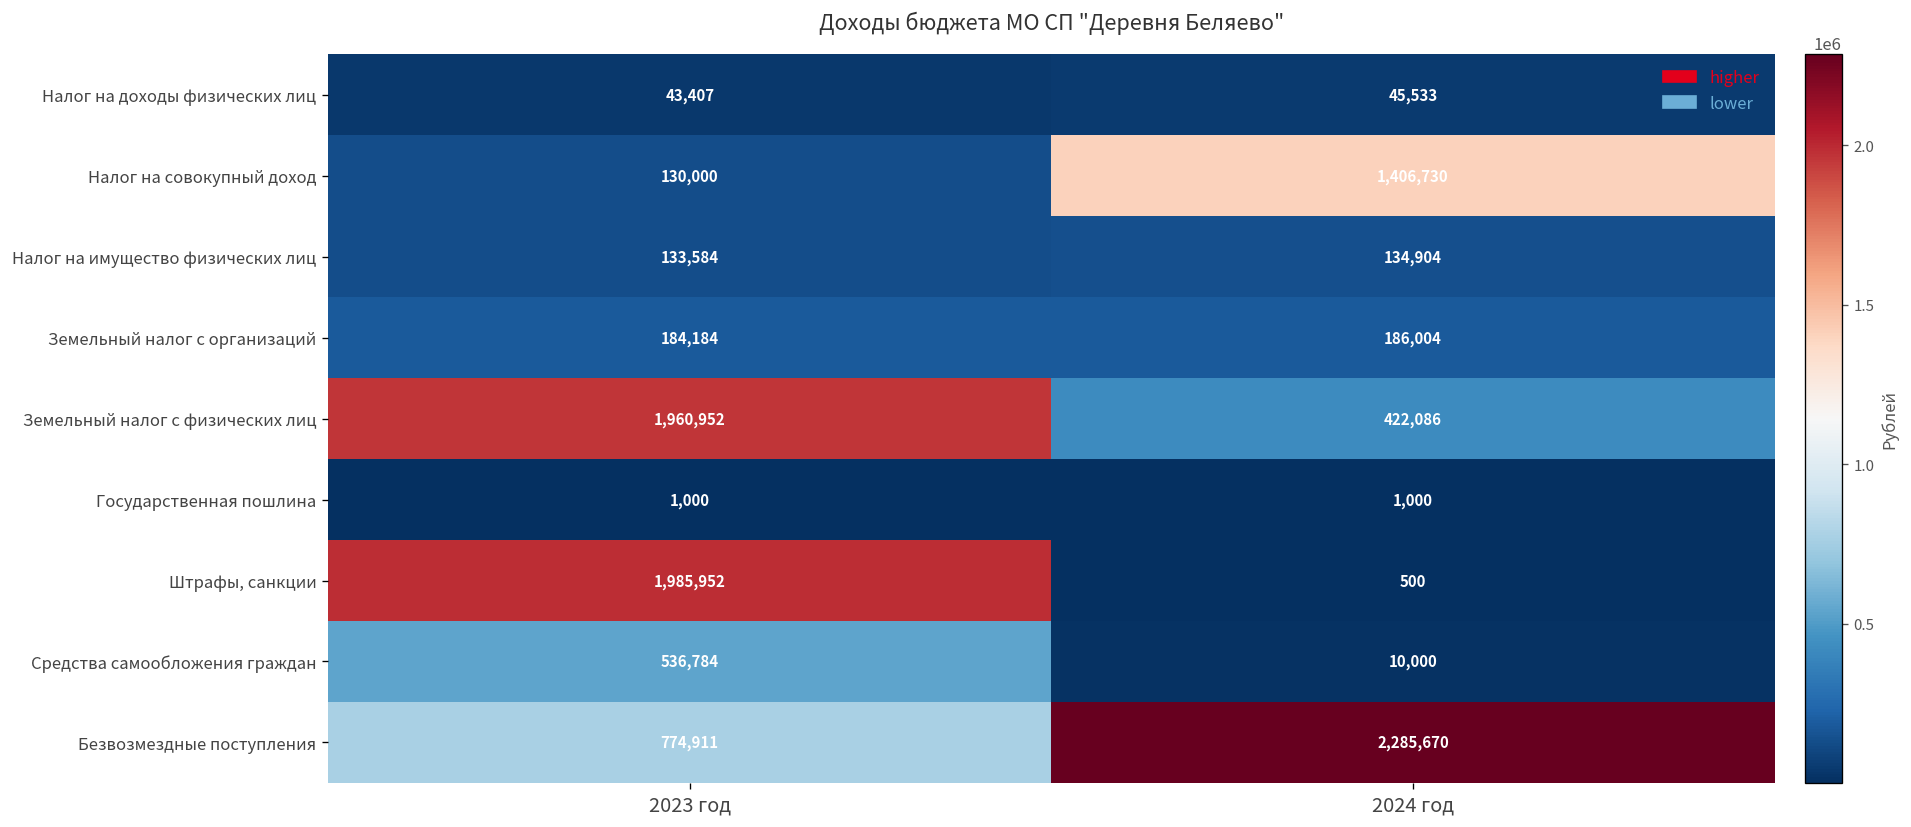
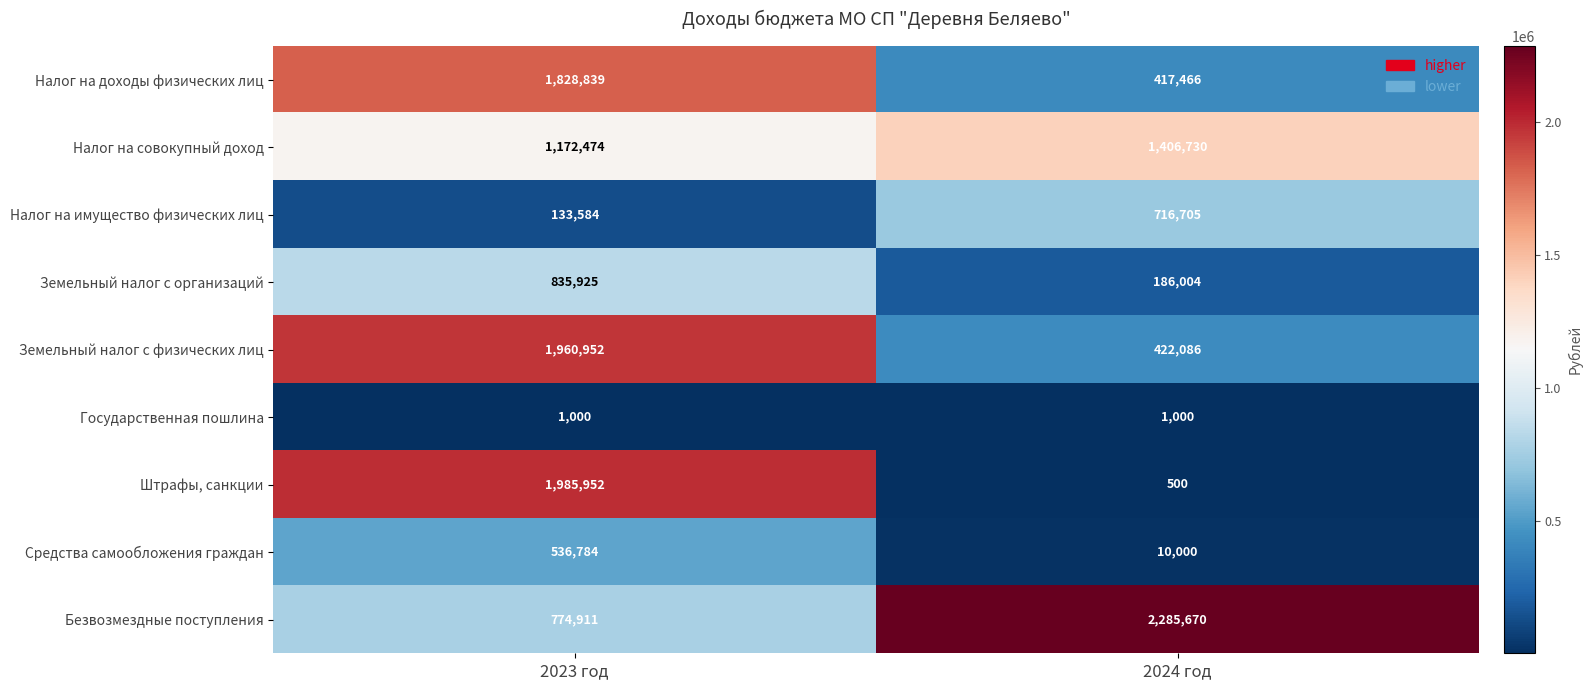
Налог на доходы физических лиц, 2023 год: 43,407 -> 1,828,839
Налог на доходы физических лиц, 2024 год: 45,533 -> 417,466
Налог на совокупный доход, 2023 год: 130,000 -> 1,172,474
Налог на имущество физических лиц, 2024 год: 134,904 -> 716,705
Земельный налог с организаций, 2023 год: 184,184 -> 835,925
